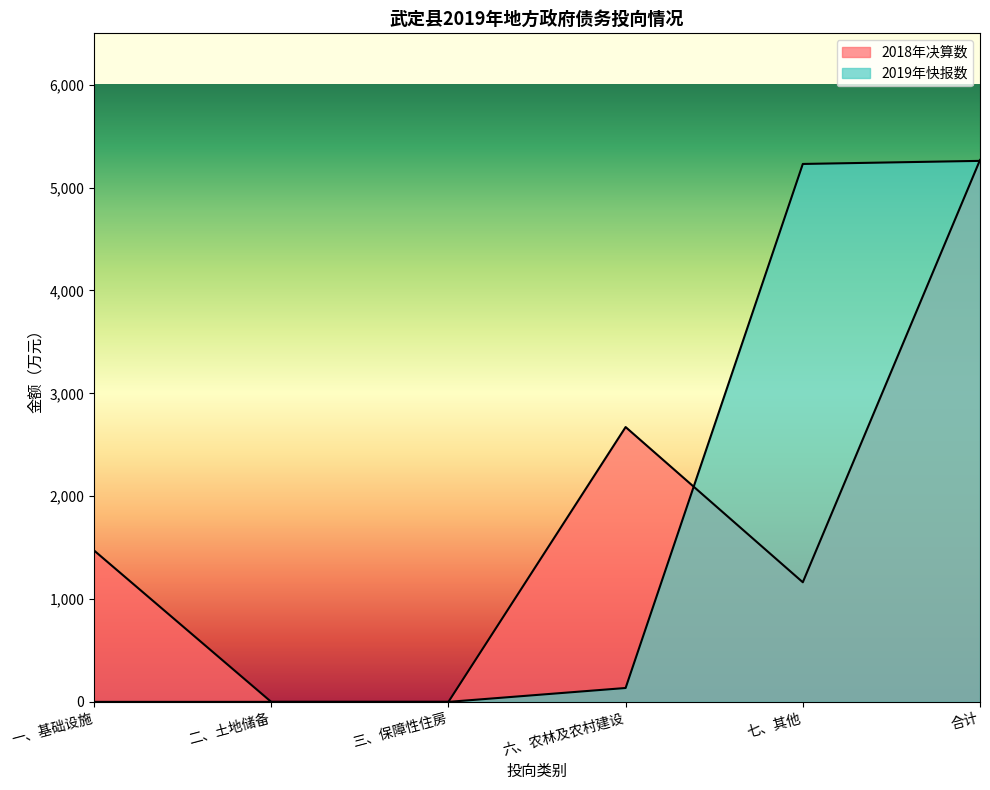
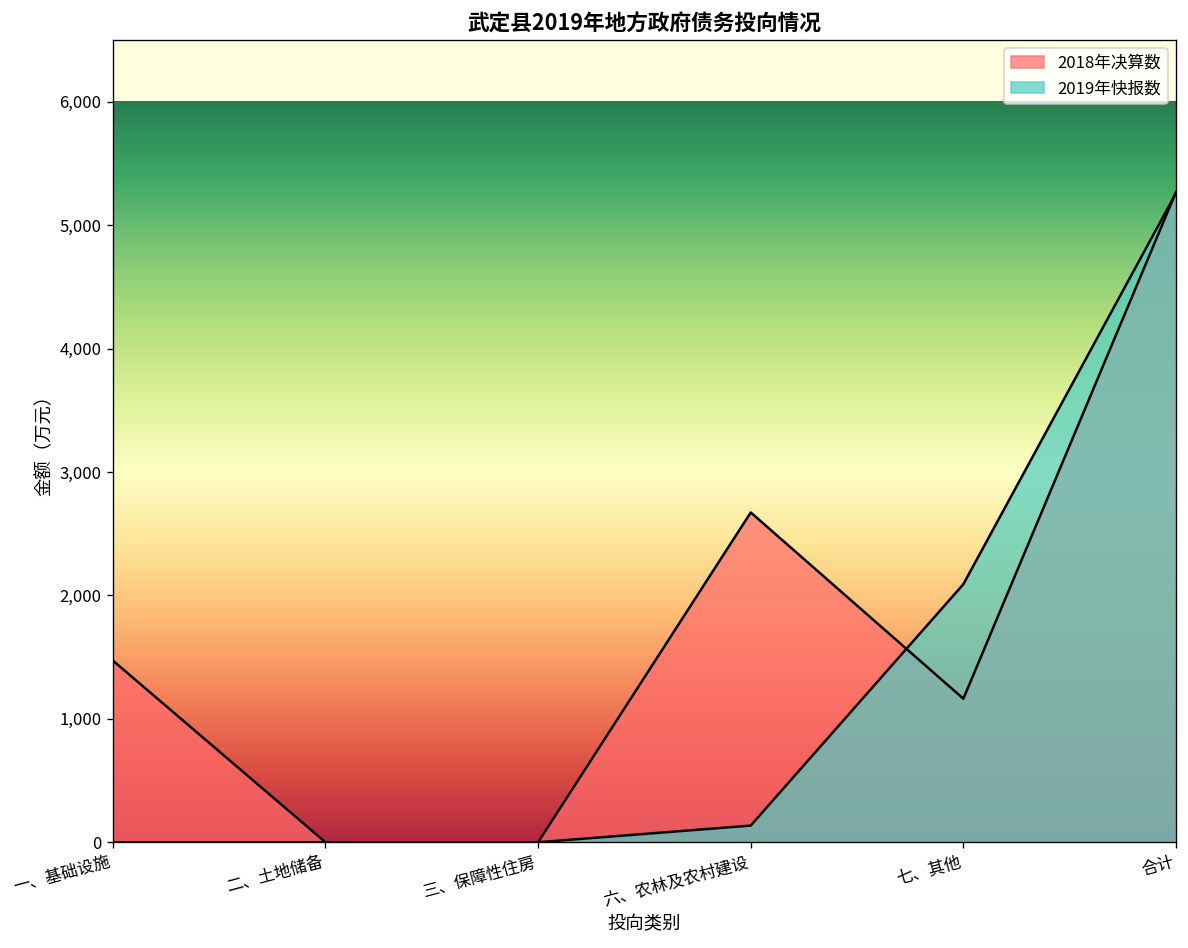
2019年快报数, 七、其他: 5,230 -> 2,090
